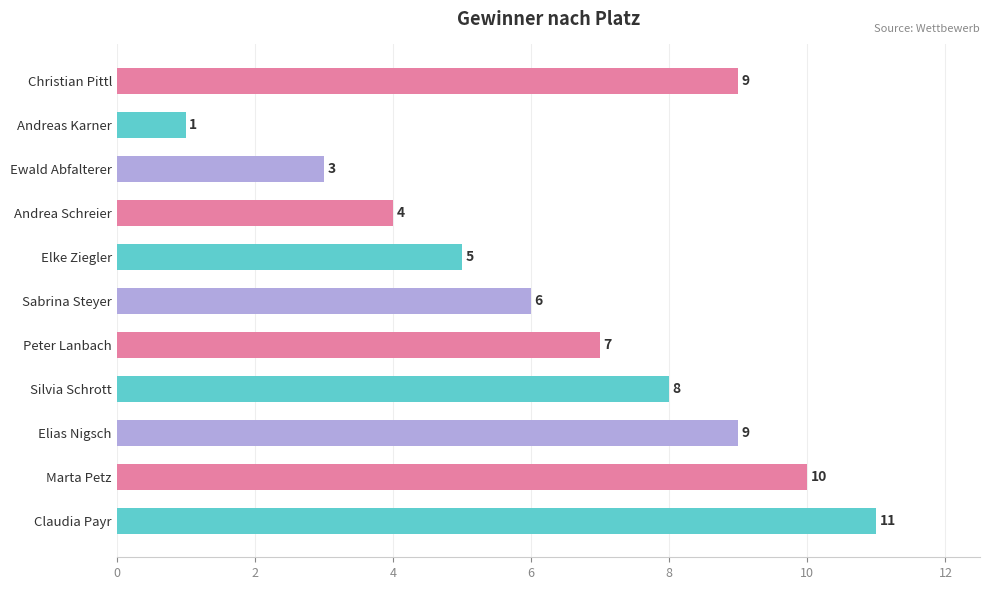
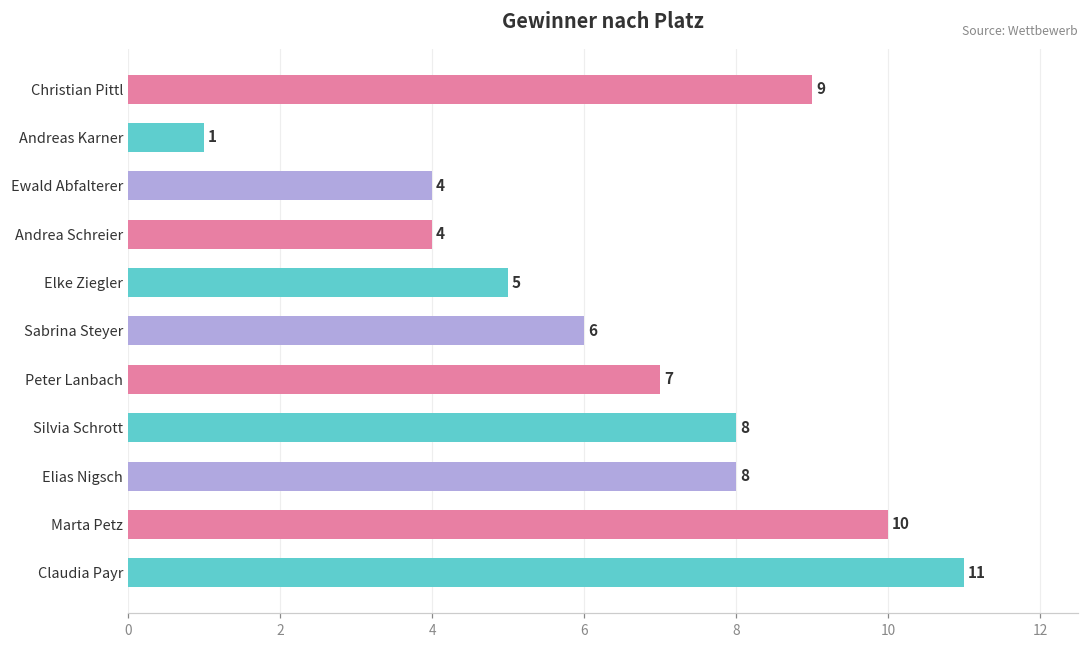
Ewald Abfalterer: 3 -> 4
Elias Nigsch: 9 -> 8
